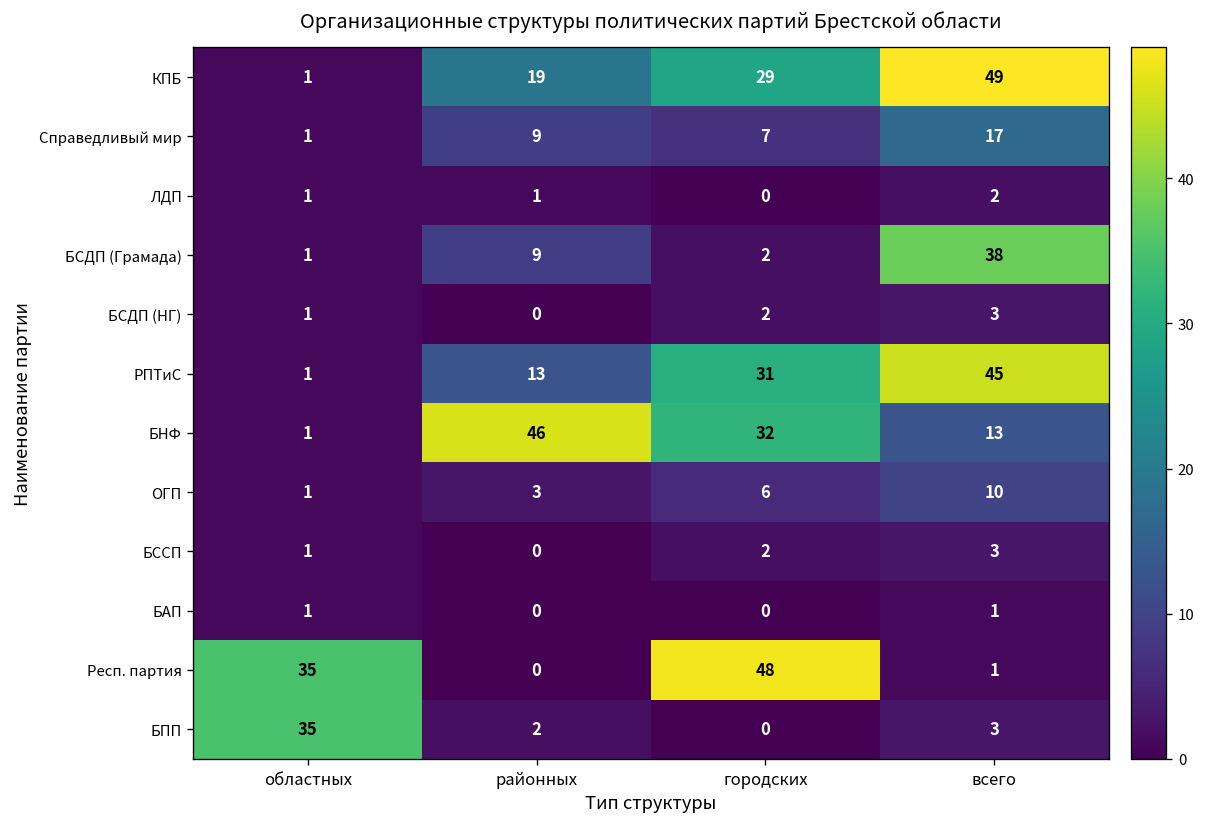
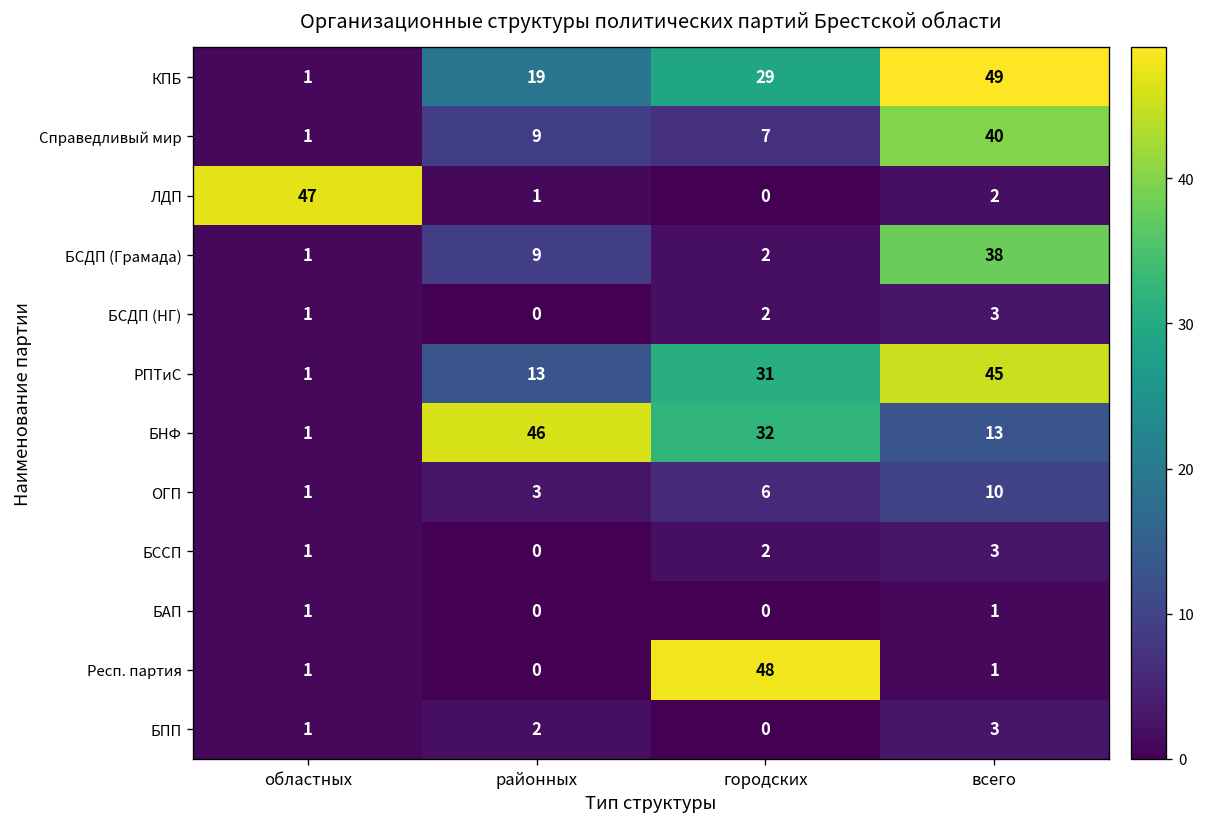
Справедливый мир, всего: 17 -> 40
ЛДП, областных: 1 -> 47
Респ. партия, областных: 35 -> 1
БПП, областных: 35 -> 1
